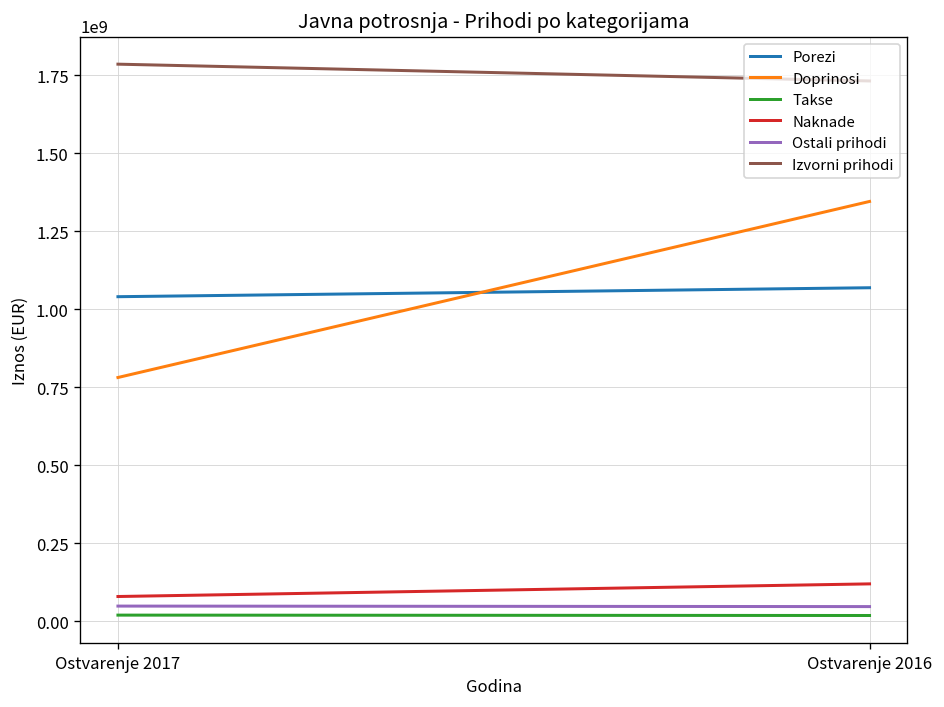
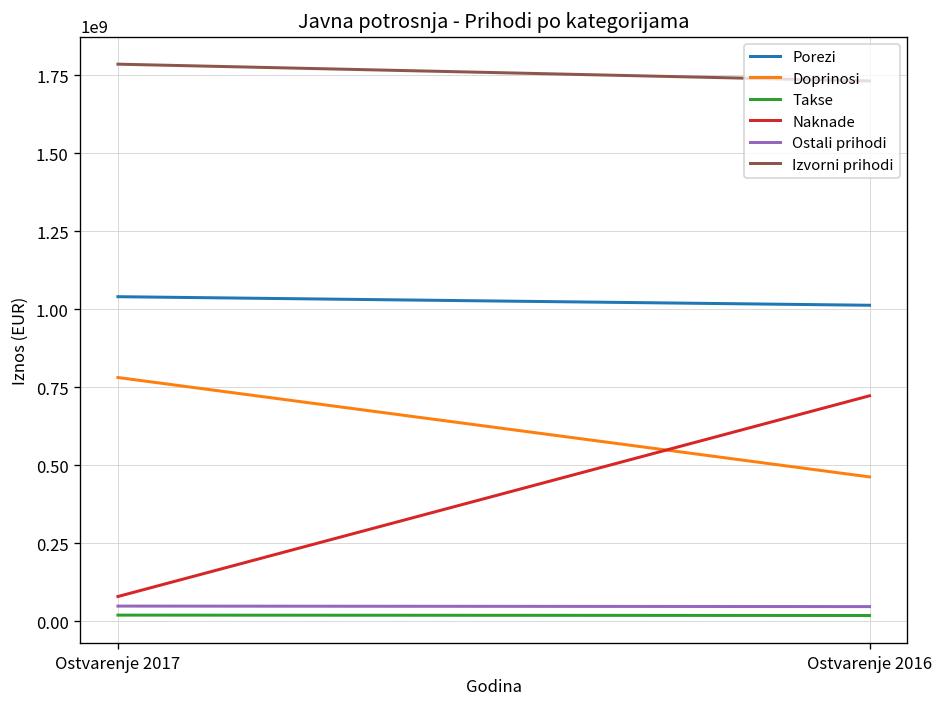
Porezi, Ostvarenje 2016: 1070000000 -> 1010000000
Doprinosi, Ostvarenje 2016: 1350000000 -> 460000000
Naknade, Ostvarenje 2016: 120000000 -> 720000000
